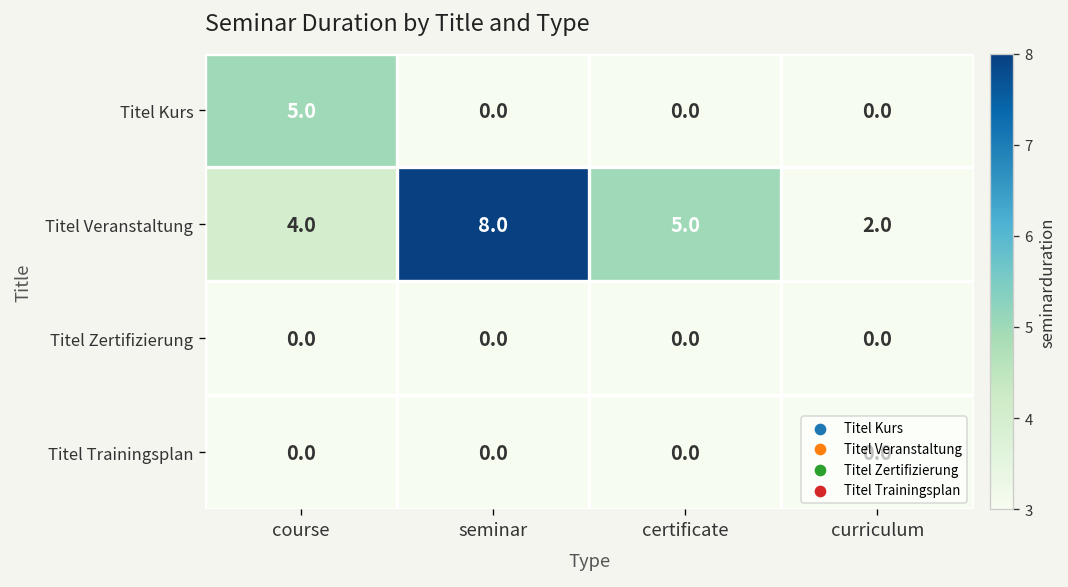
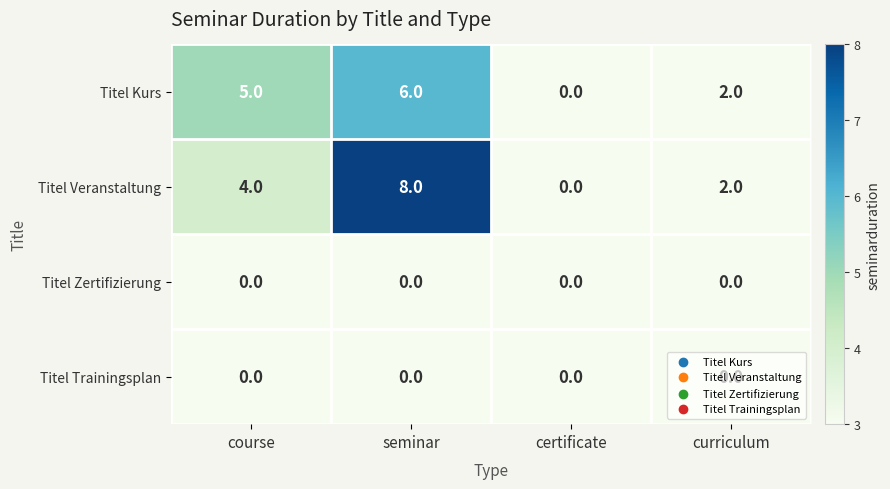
Titel Kurs, seminar: 0.0 -> 6.0
Titel Kurs, curriculum: 0.0 -> 2.0
Titel Veranstaltung, certificate: 5.0 -> 0.0
